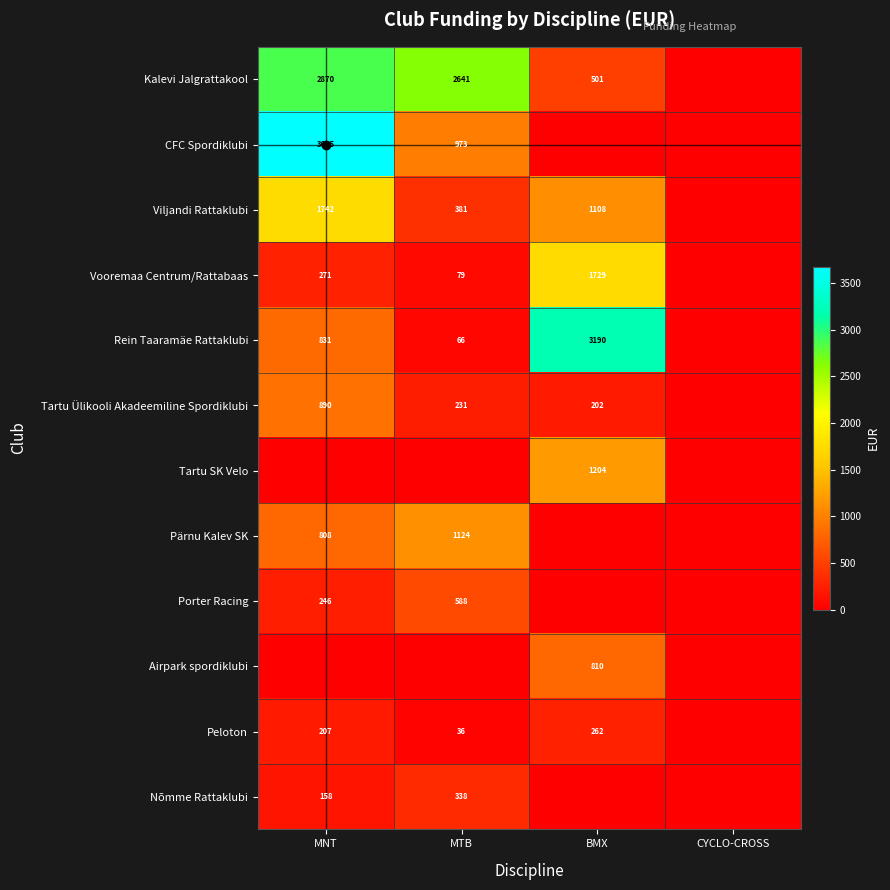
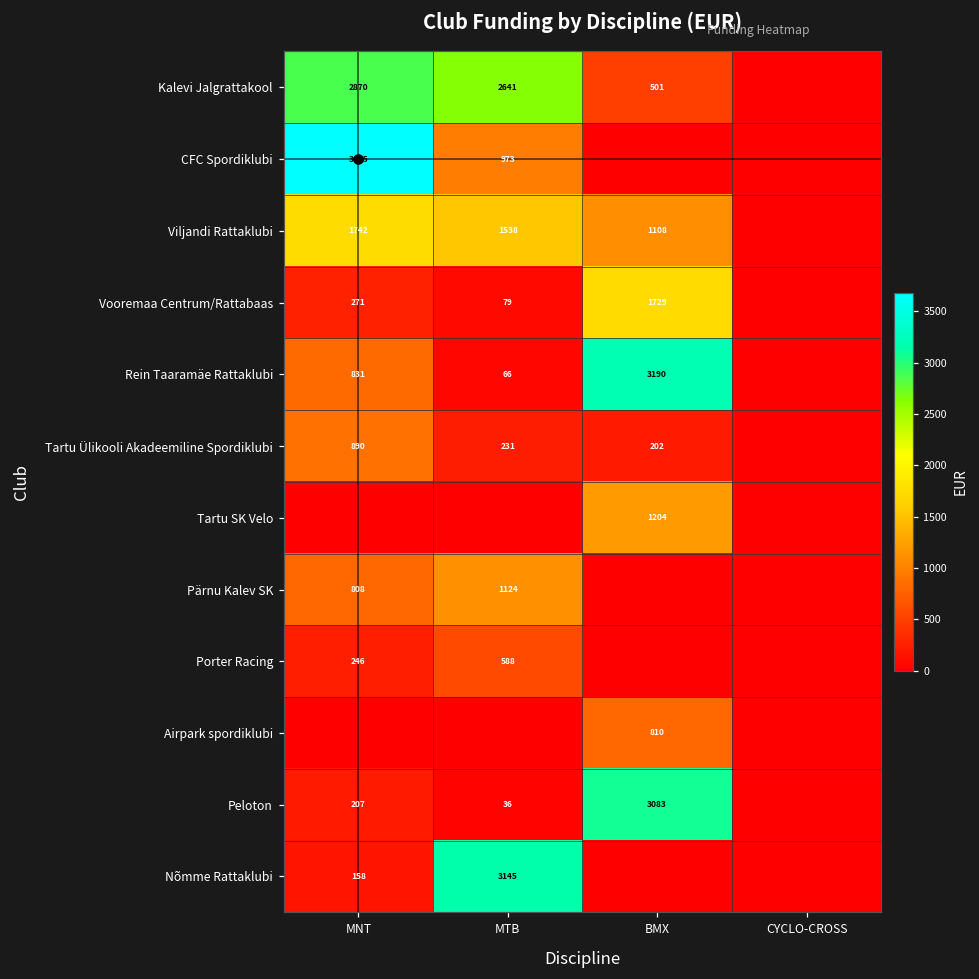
Viljandi Rattaklubi, MTB: 381 -> 1538
Peloton, BMX: 262 -> 3083
Nõmme Rattaklubi, MTB: 338 -> 3145
